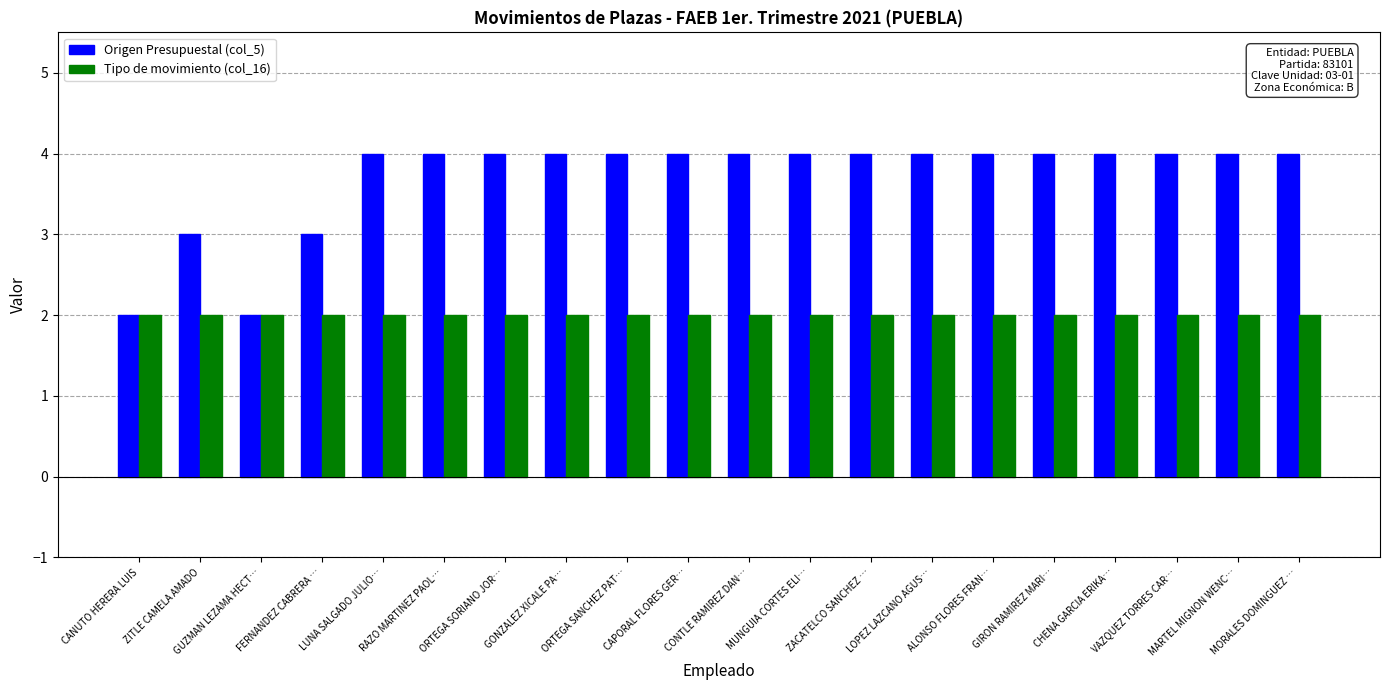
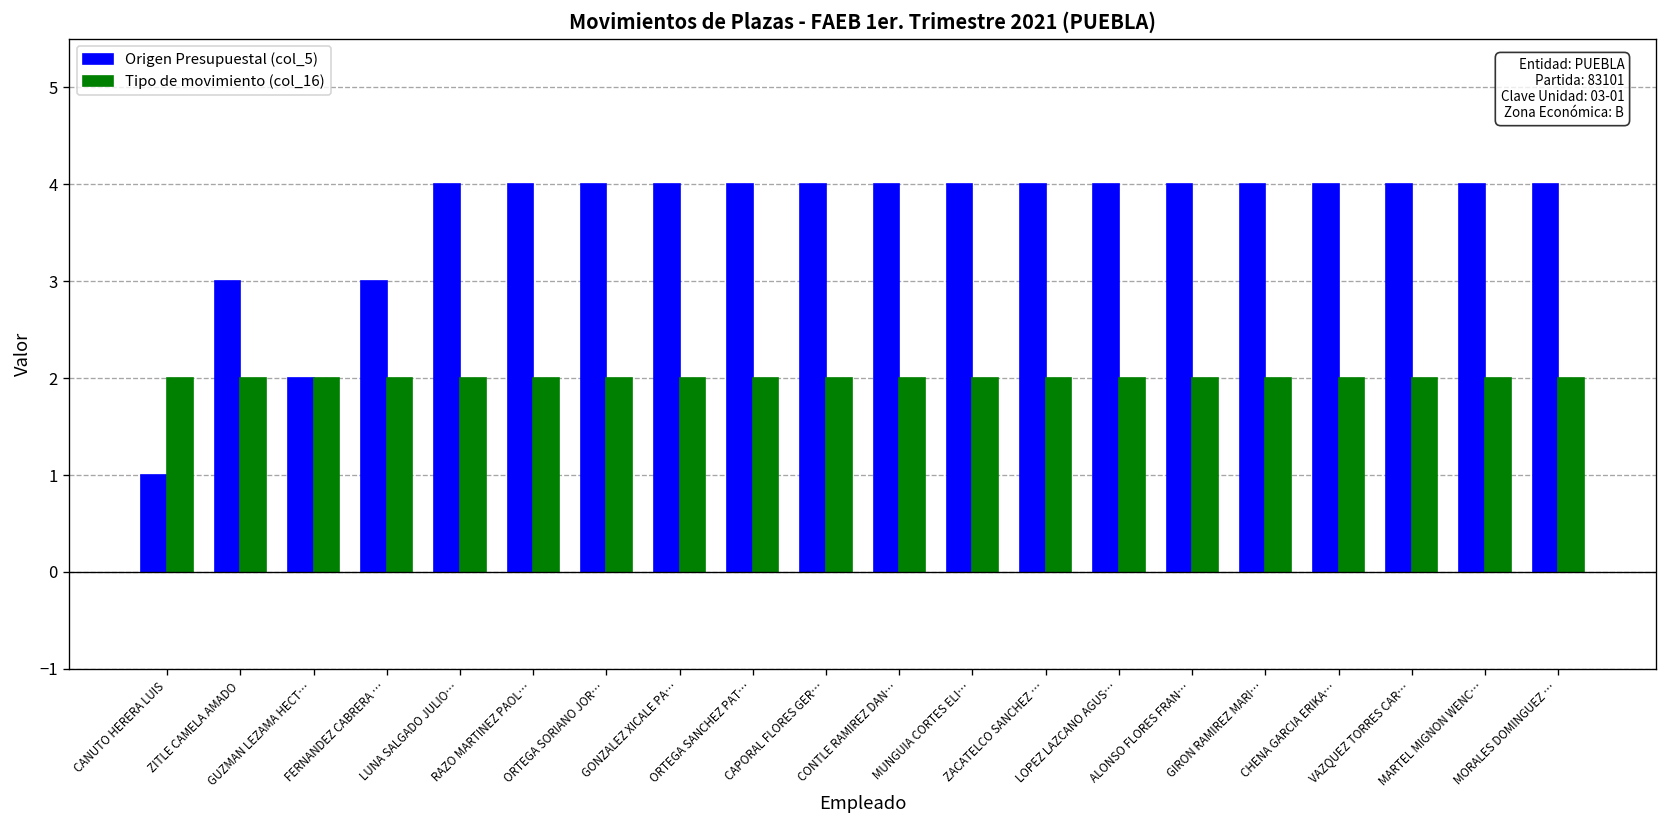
Origen Presupuestal (col_5), CANUTO HERERA LUIS: 2 -> 1
